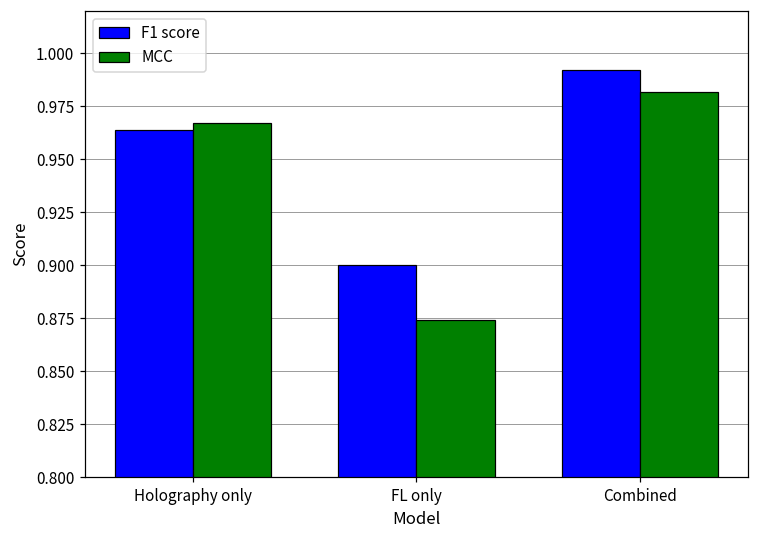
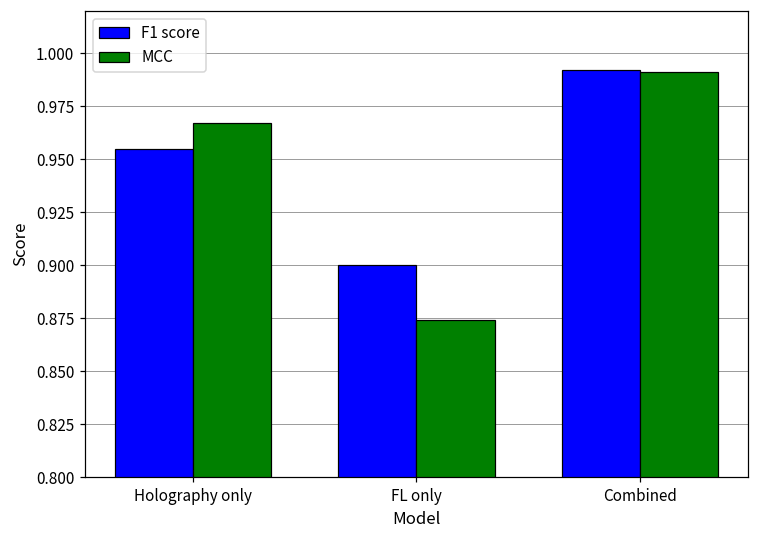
F1 score, Holography only: 0.964 -> 0.955
MCC, Combined: 0.982 -> 0.991
